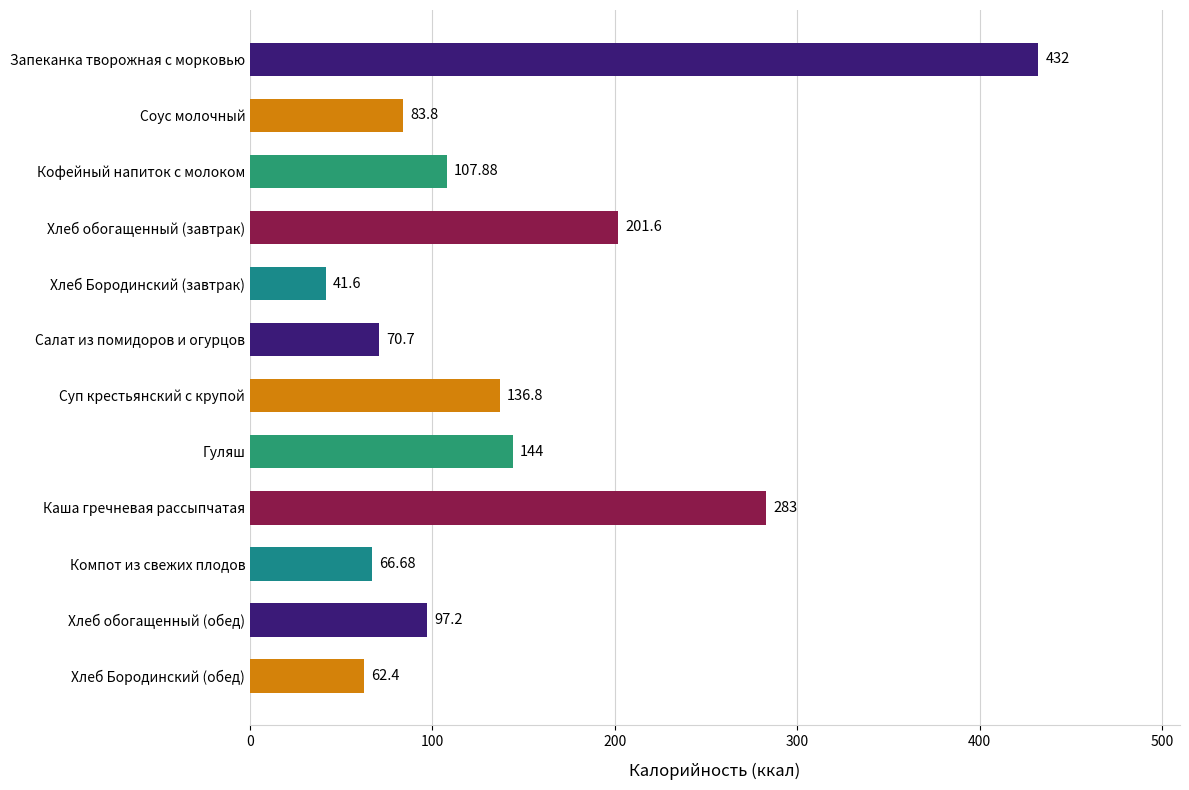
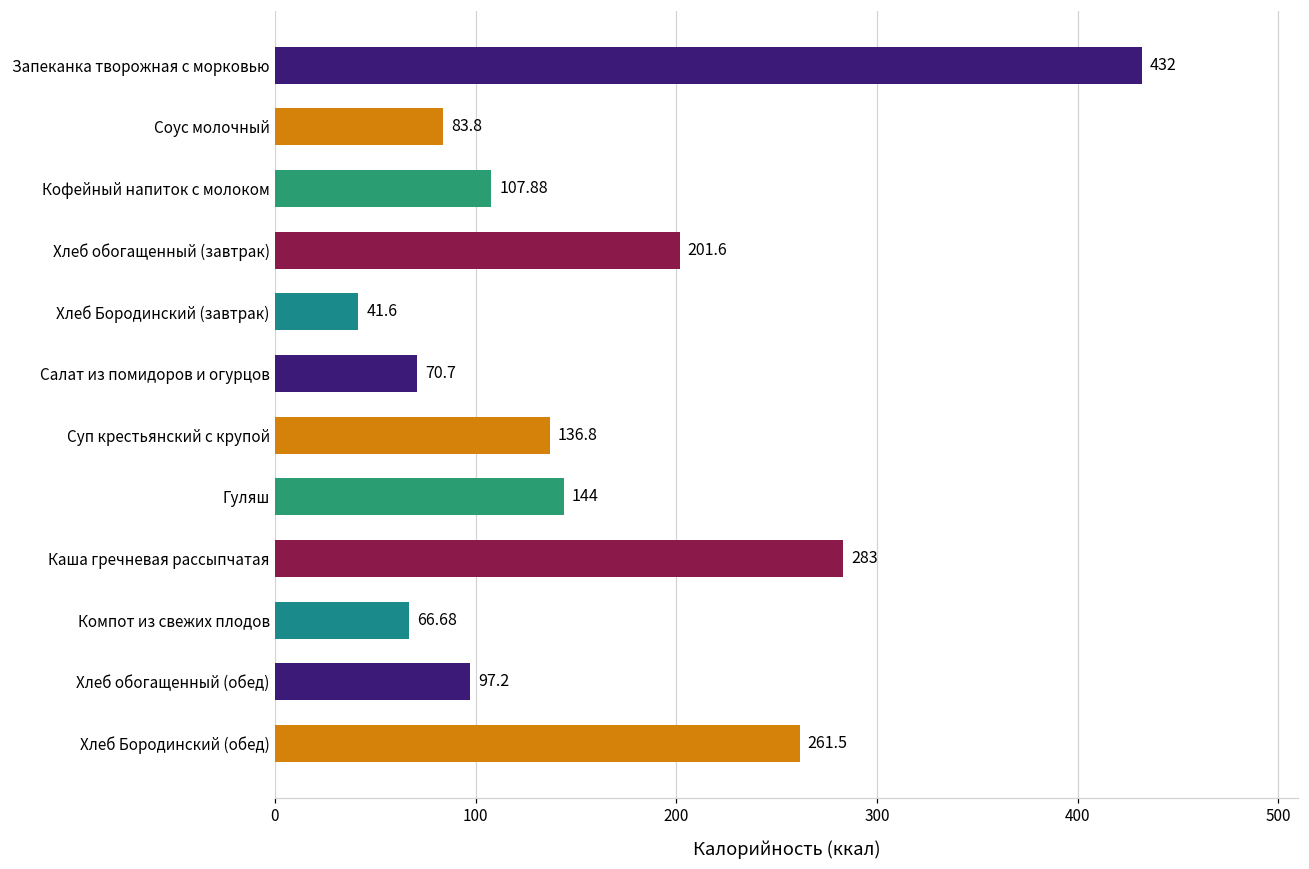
Хлеб Бородинский (обед): 62.4 -> 261.5
